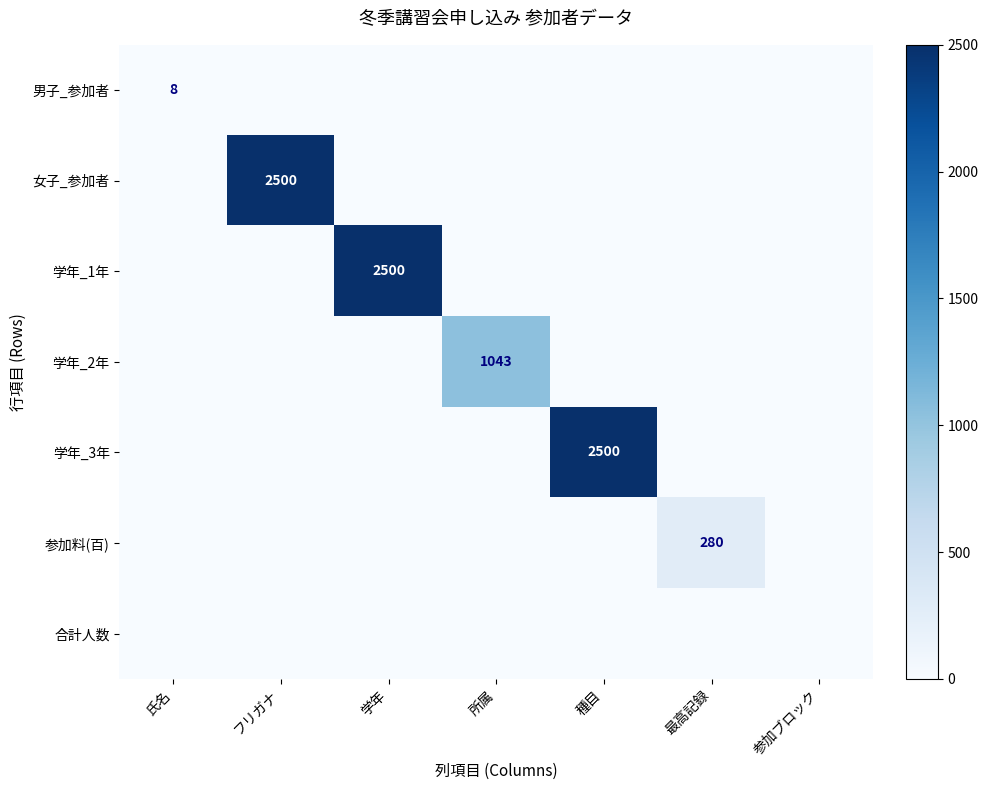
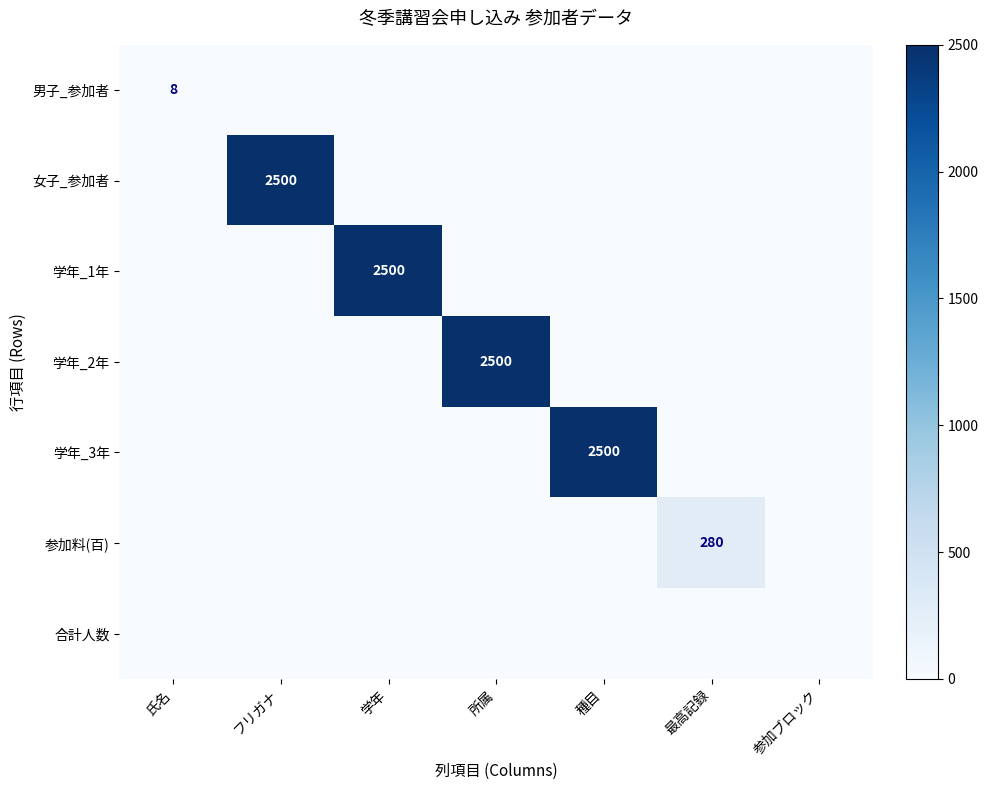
学年_2年, 所属: 1043 -> 2500
